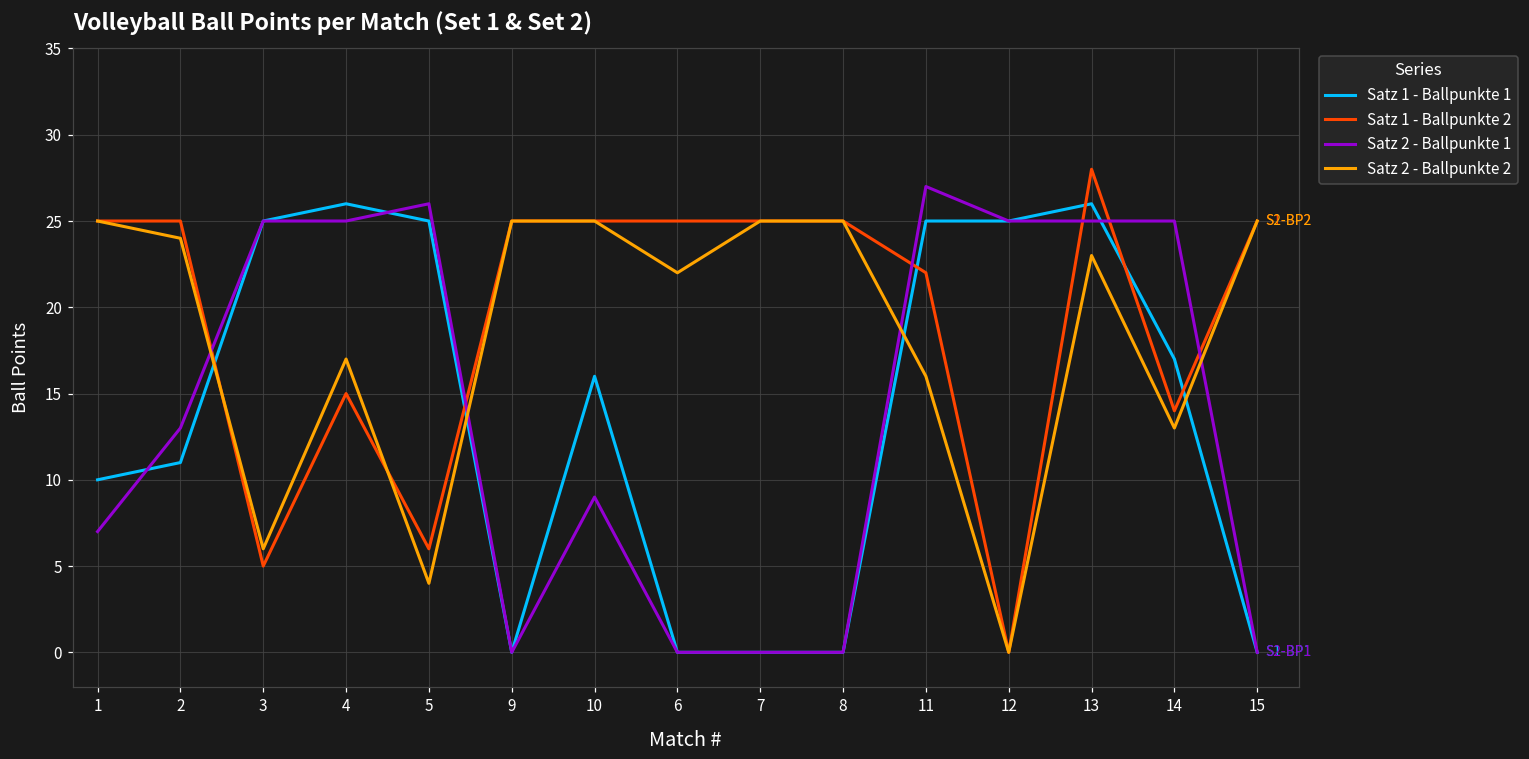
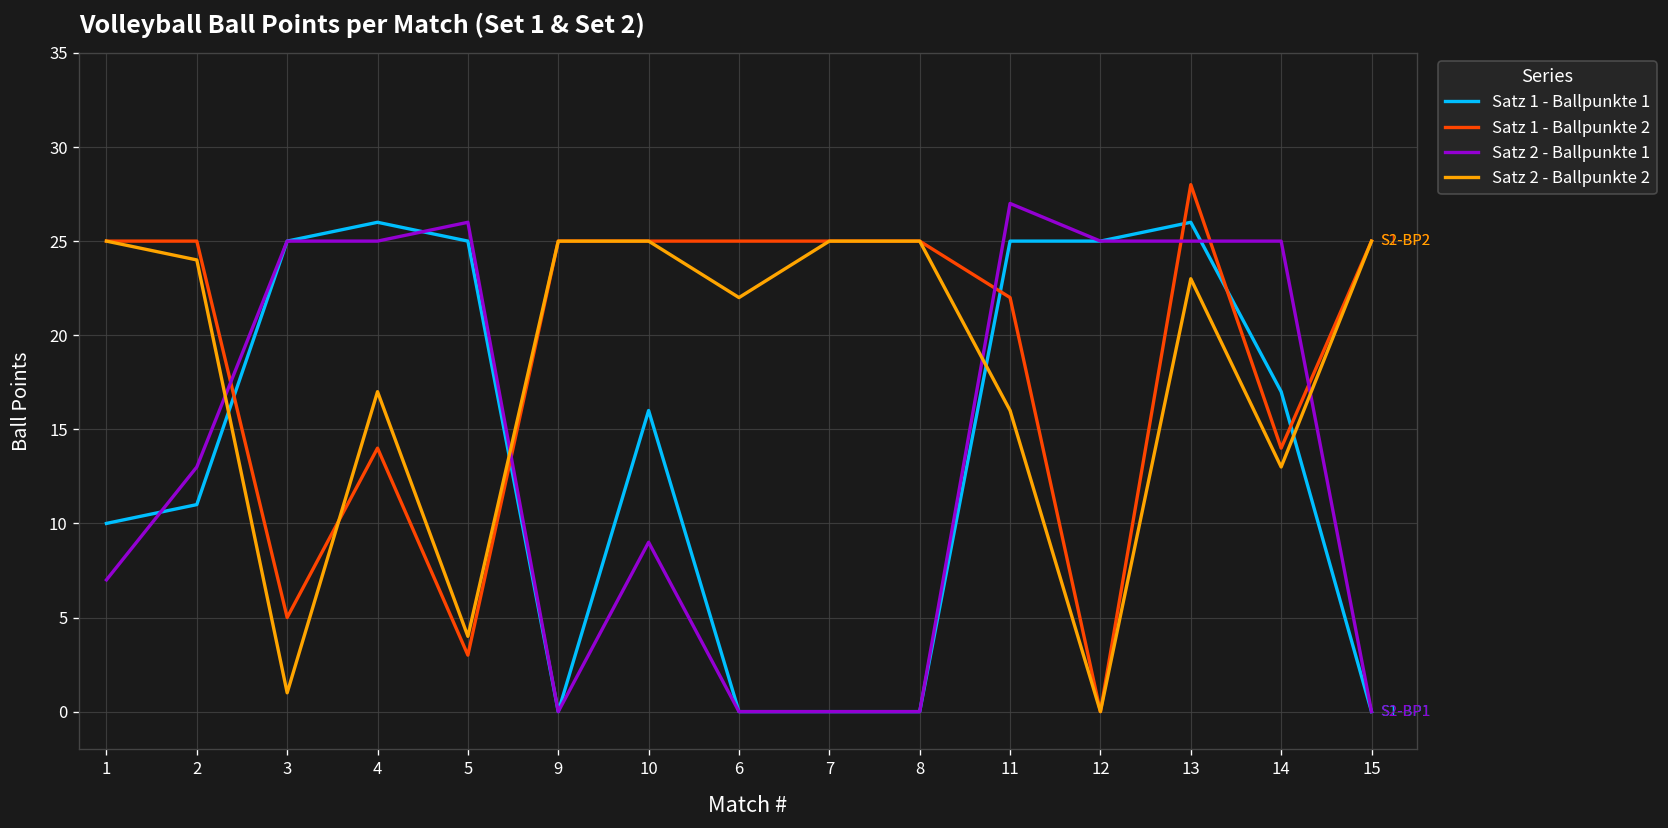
Satz 2 - Ballpunkte 2, 3: 6 -> 1
Satz 1 - Ballpunkte 2, 4: 15 -> 14
Satz 1 - Ballpunkte 2, 5: 6 -> 3
